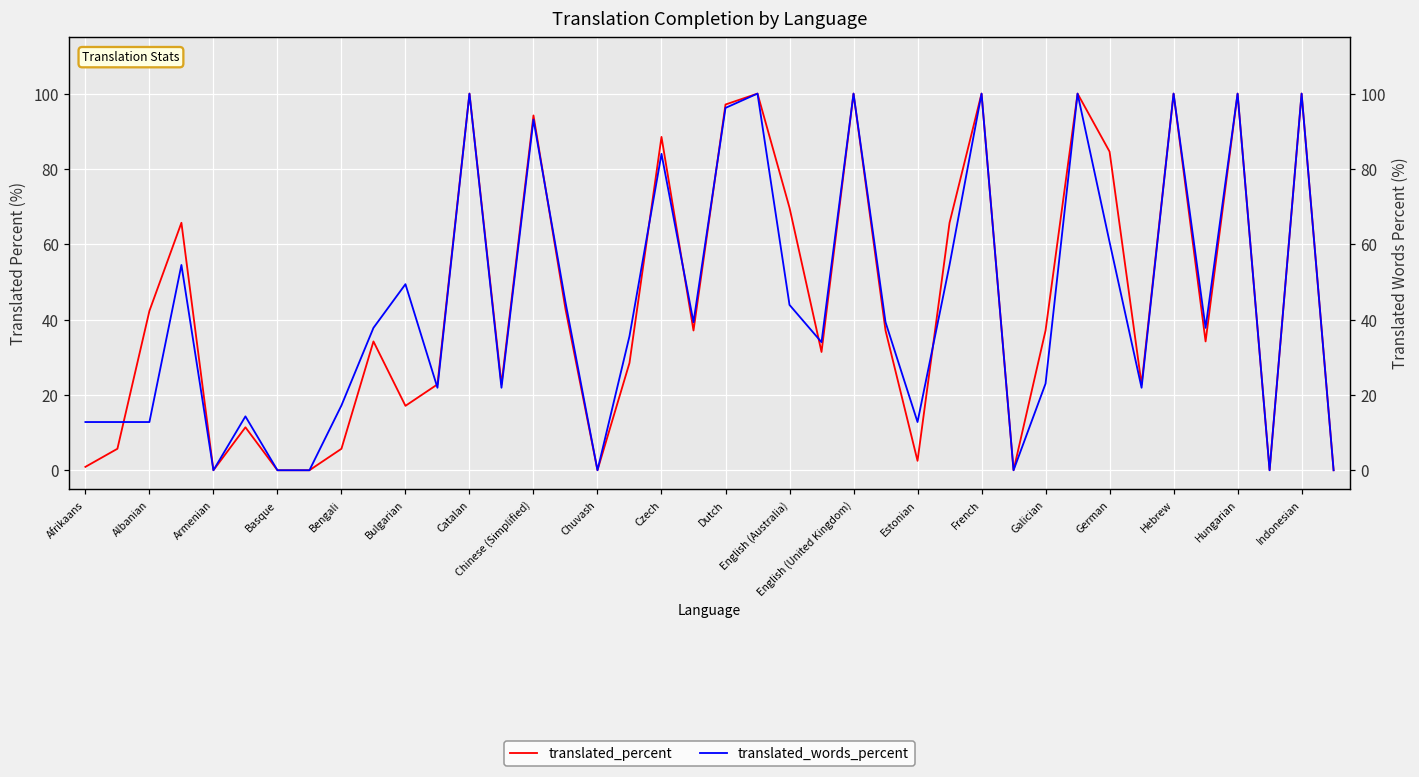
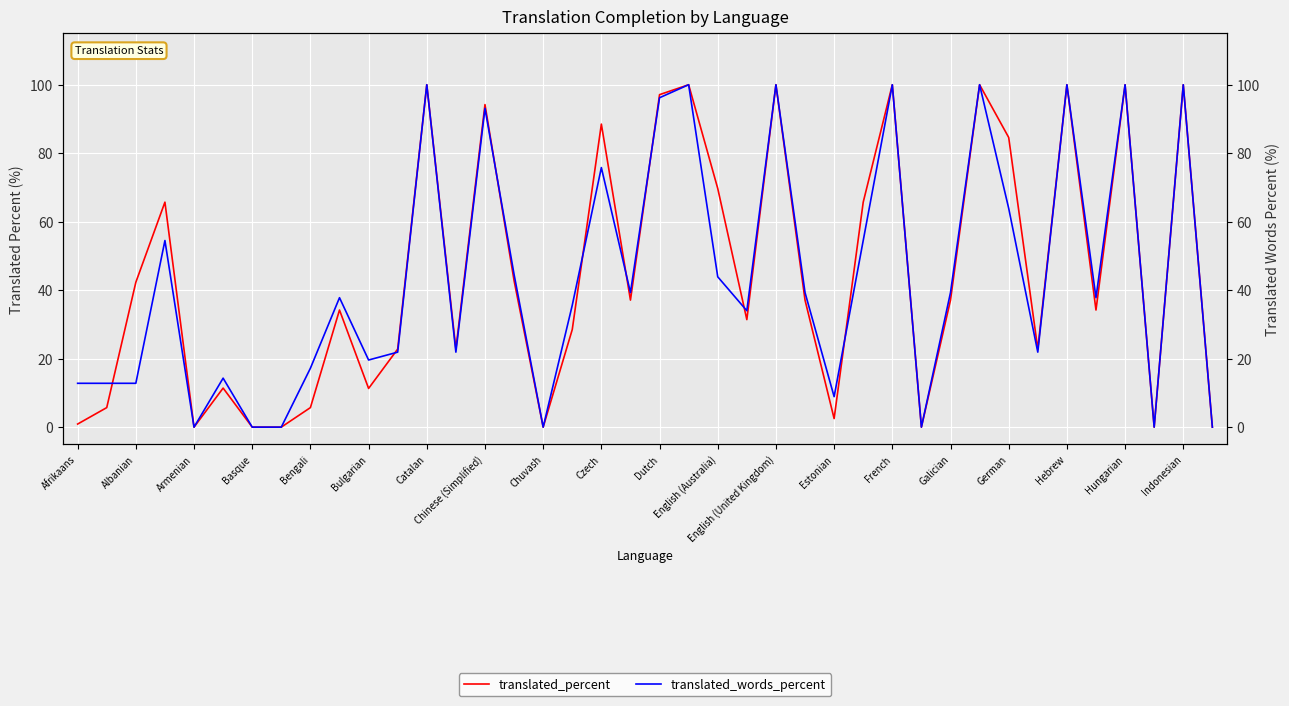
translated_percent, Bulgarian: 17 -> 11
translated_words_percent, Bulgarian: 49 -> 20
translated_words_percent, Czech: 84 -> 76
translated_words_percent, Estonian: 13 -> 9
translated_words_percent, Galician: 23 -> 39
translated_words_percent, German: 61 -> 64
